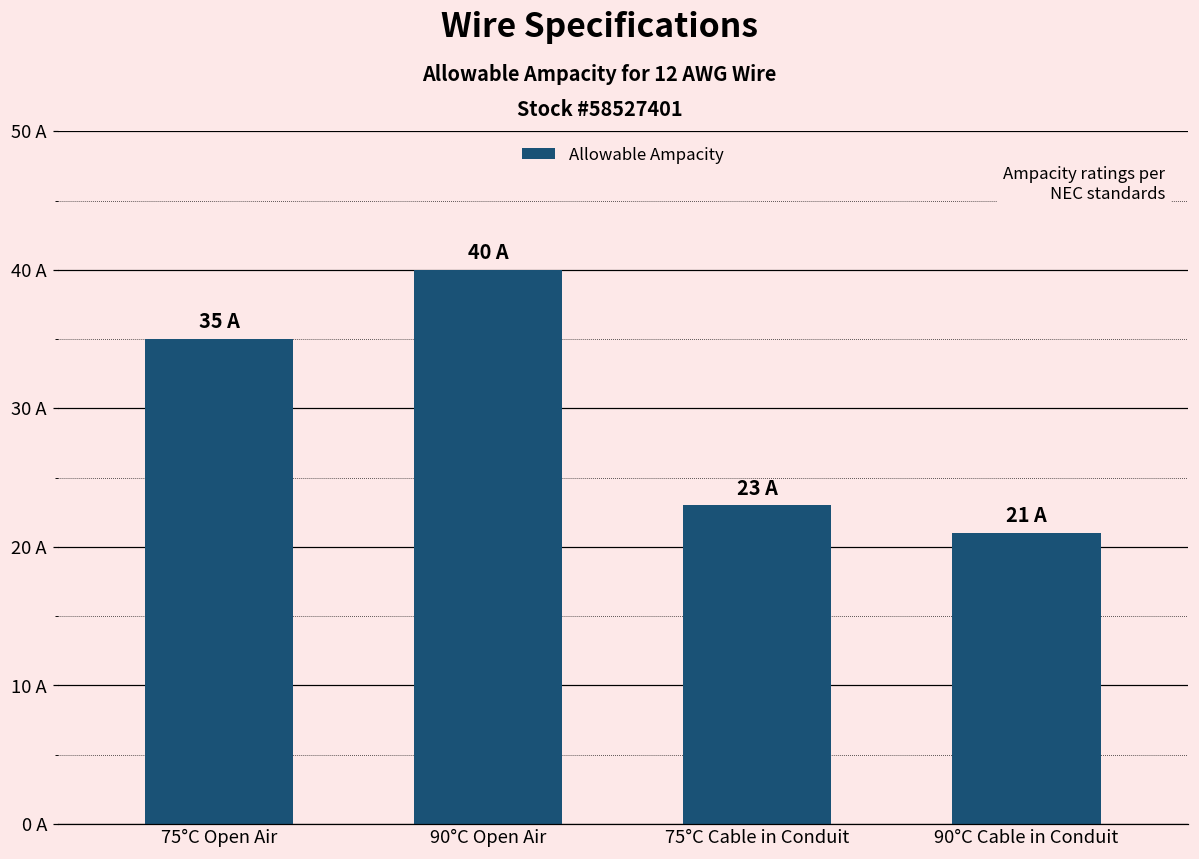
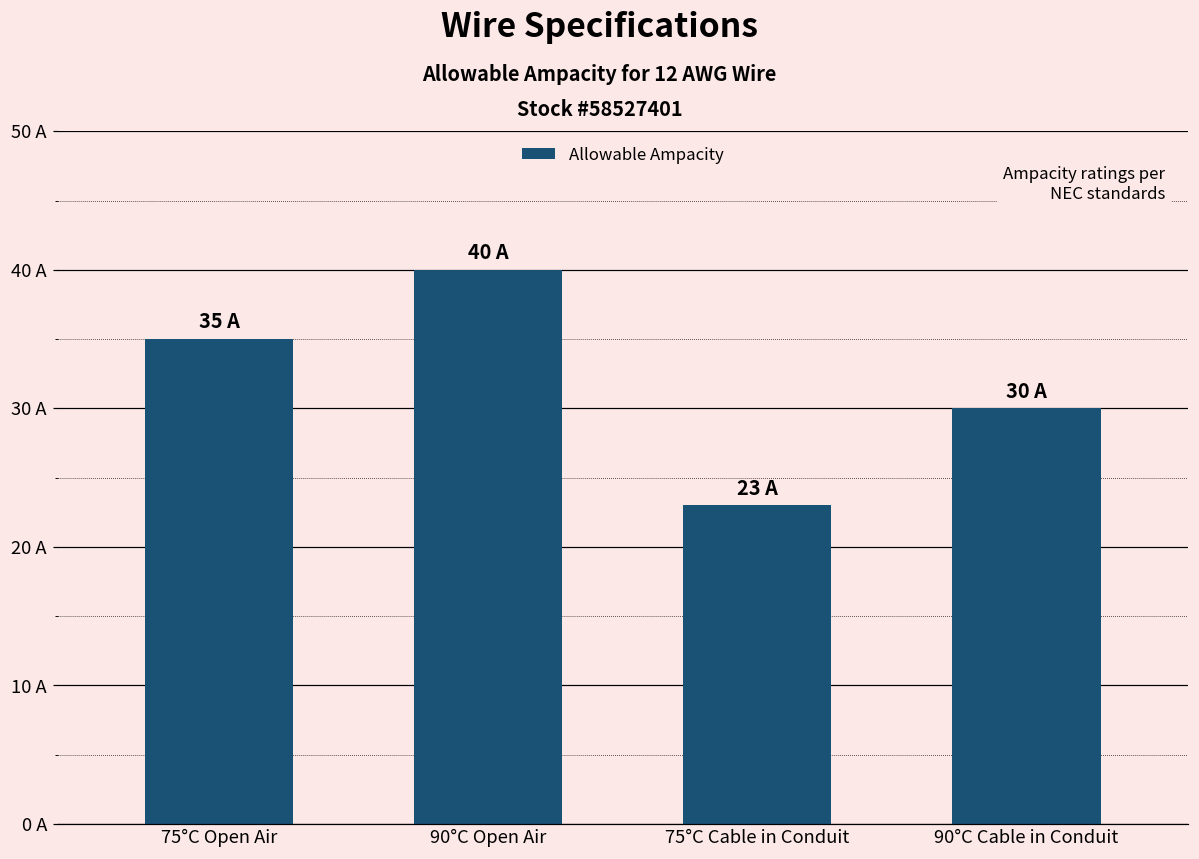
90°C Cable in Conduit: 21 -> 30
